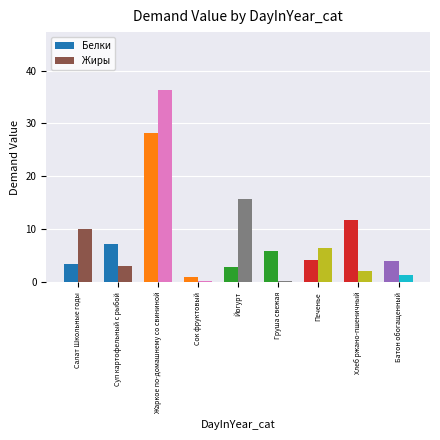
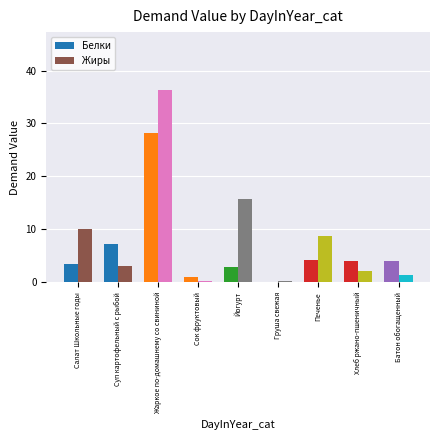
Белки, Груша свежая: 6 -> 0
Жиры, Печенье: 7 -> 9
Белки, Хлеб ржано-пшеничный: 12 -> 4
